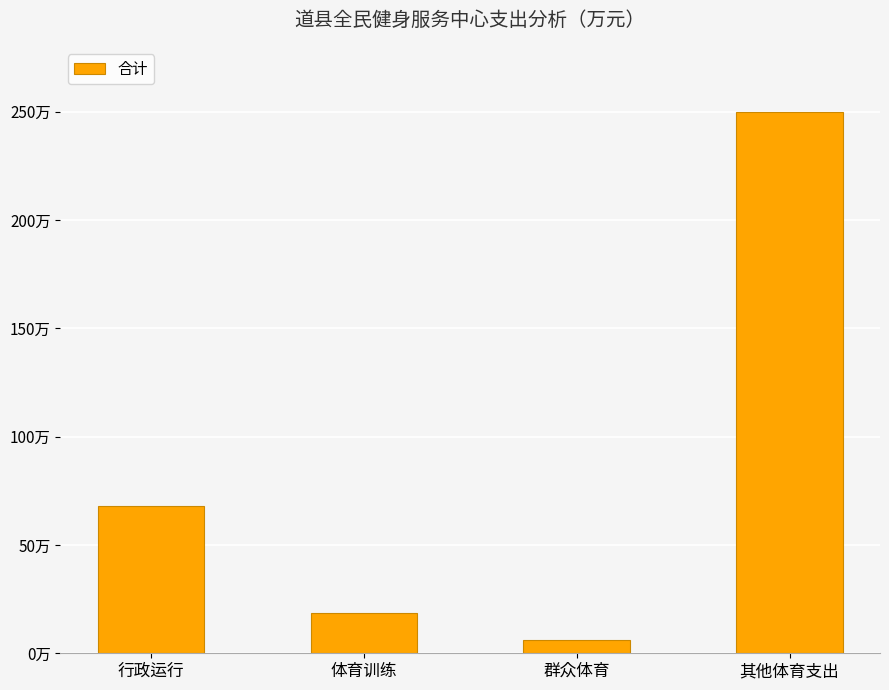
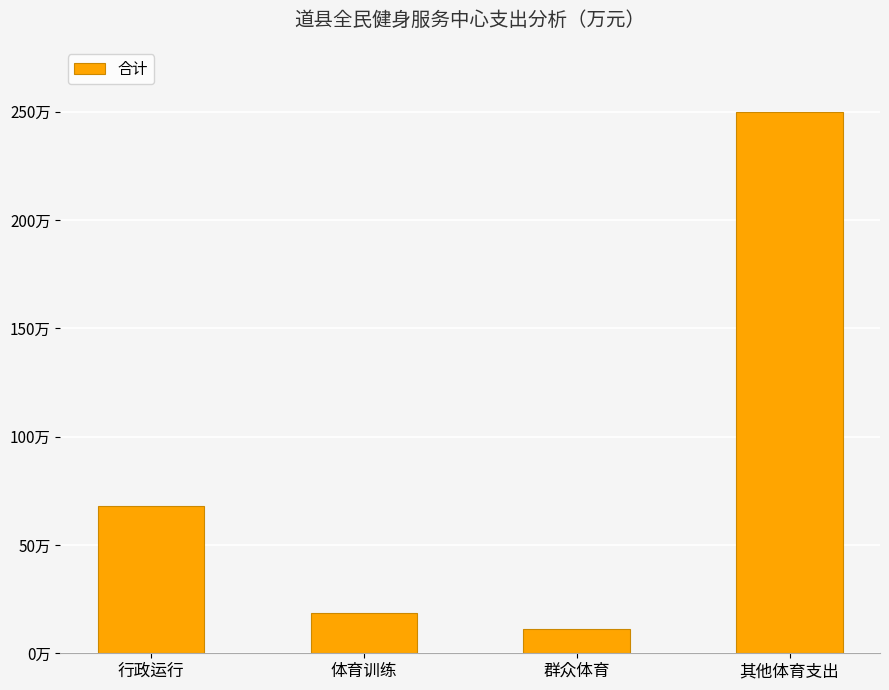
群众体育: 6万 -> 11万
